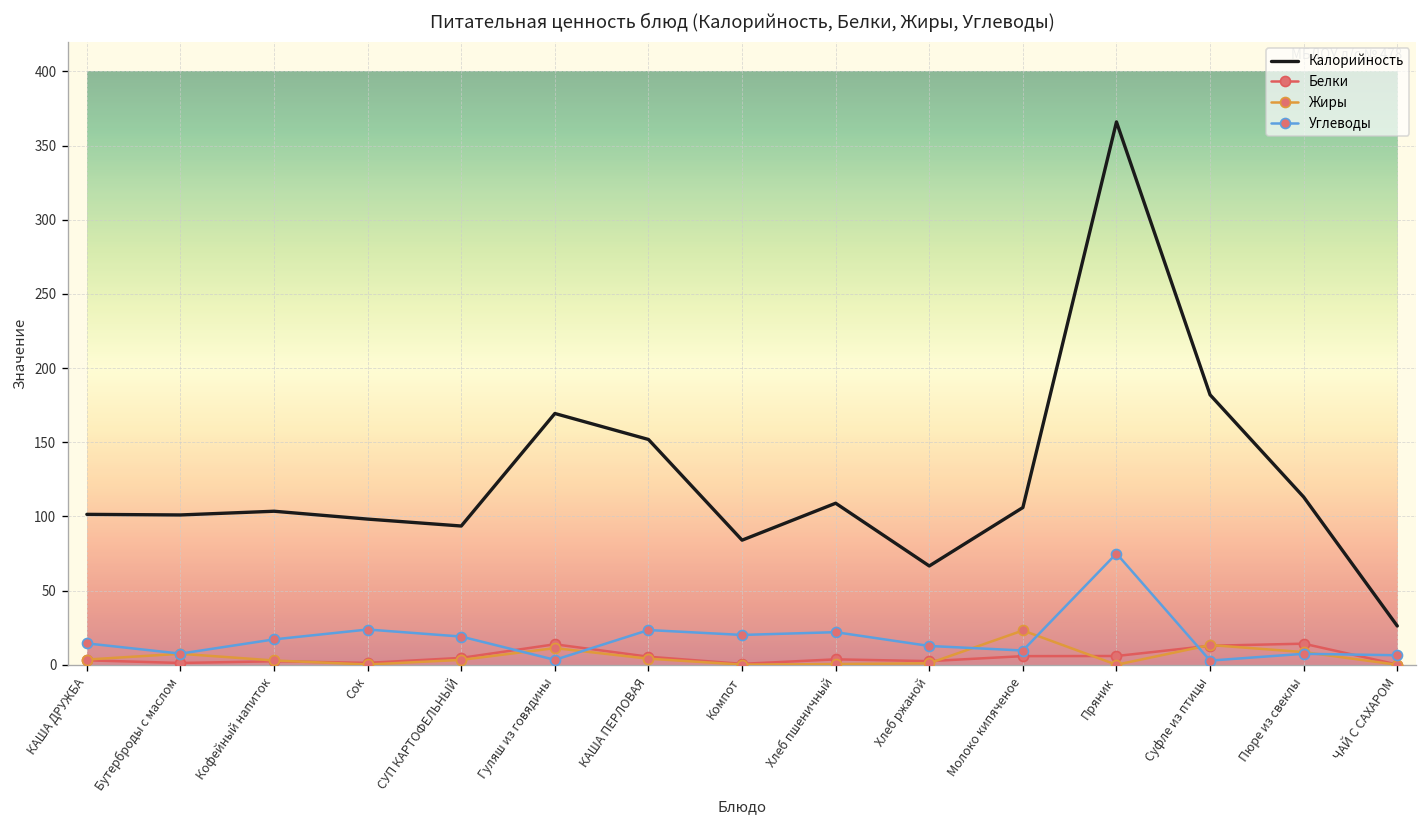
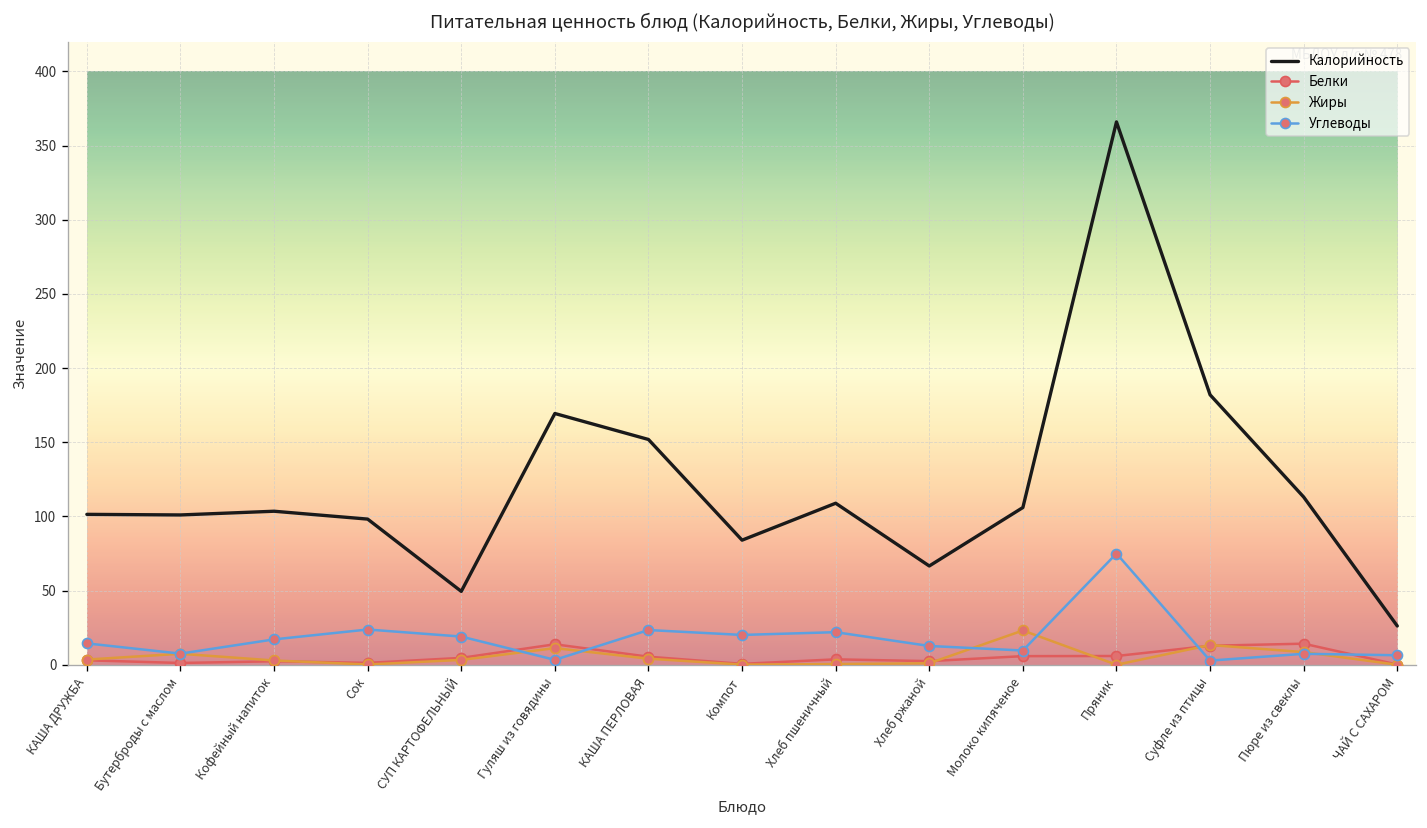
Калорийность, СУП КАРТОФЕЛЬНЫЙ: 94 -> 49
